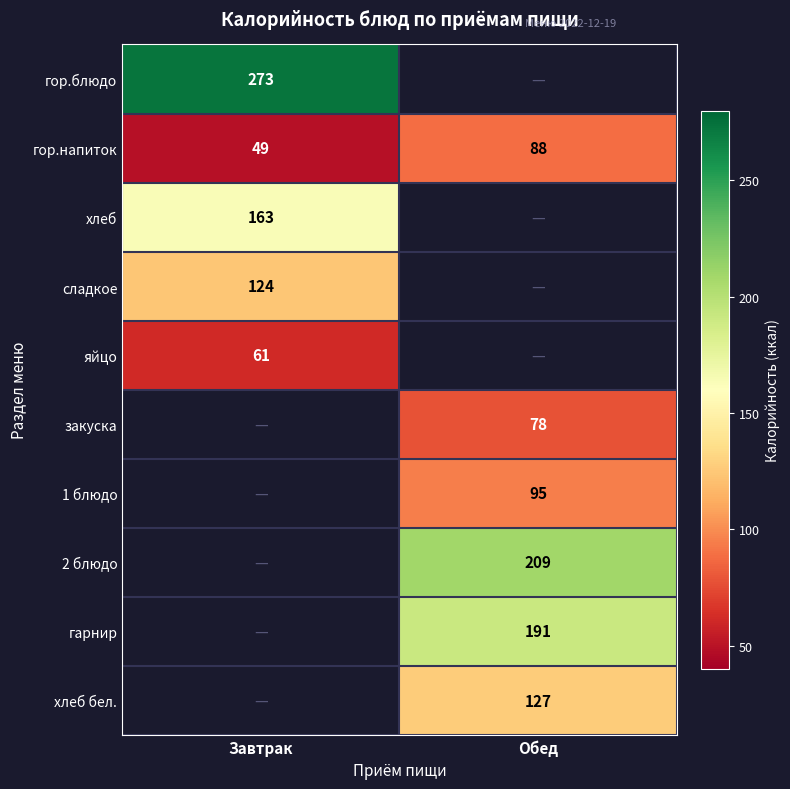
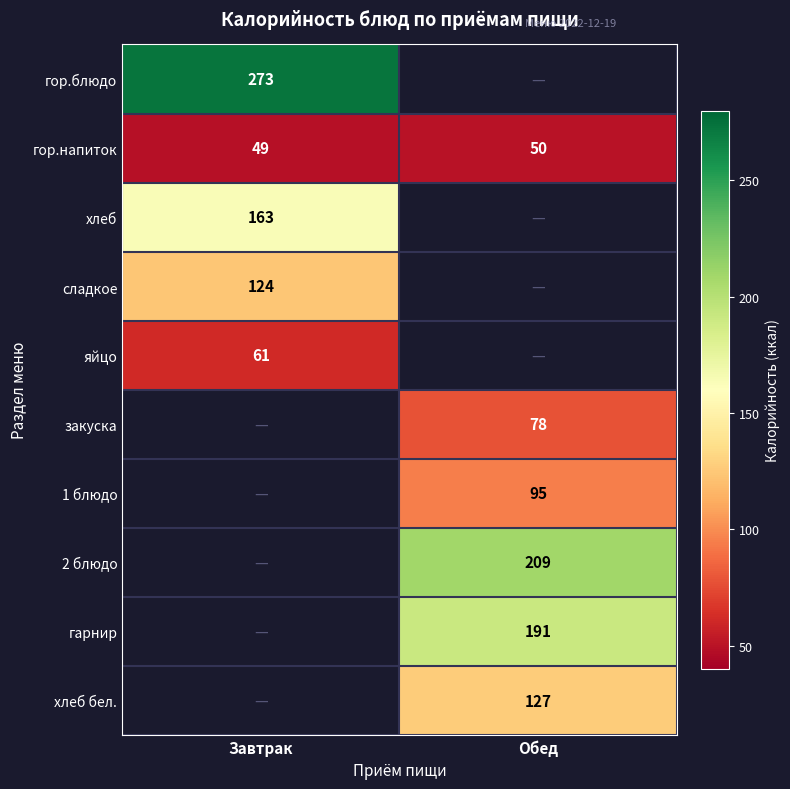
гор.напиток, Обед: 88 -> 50
